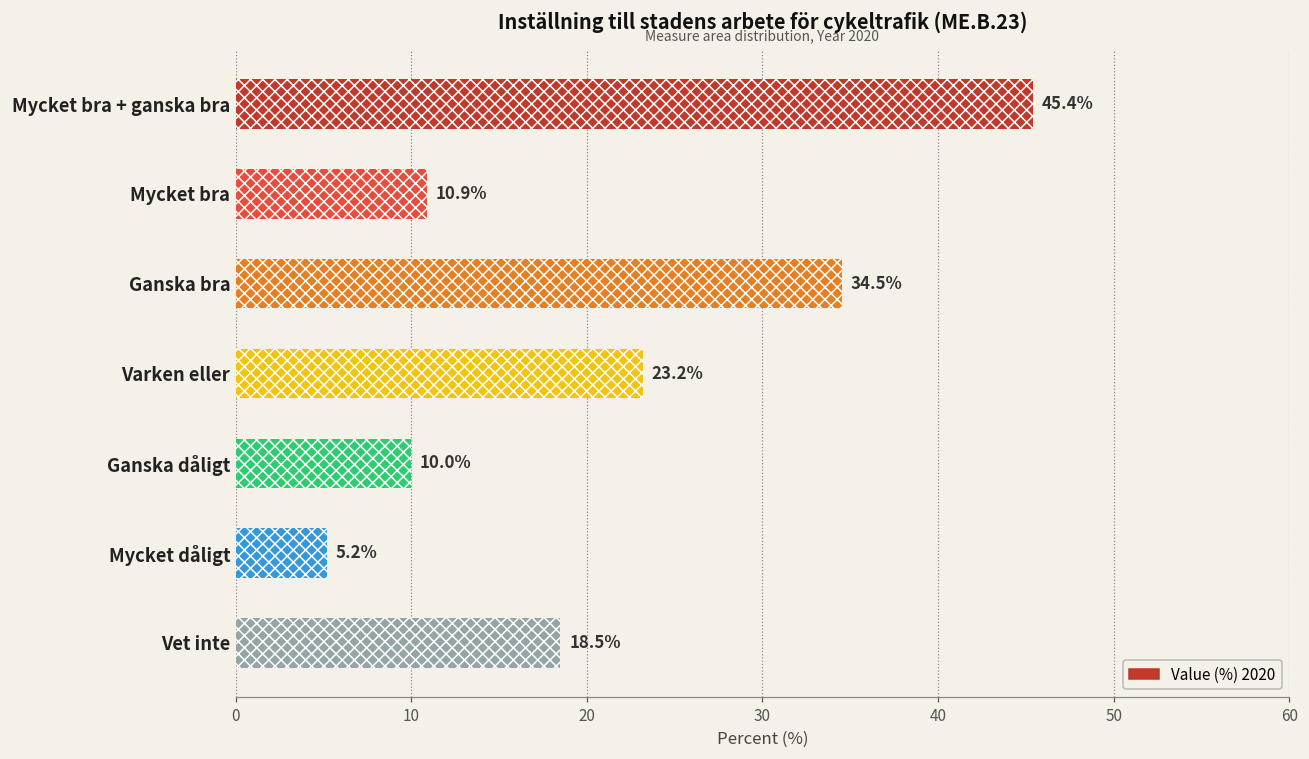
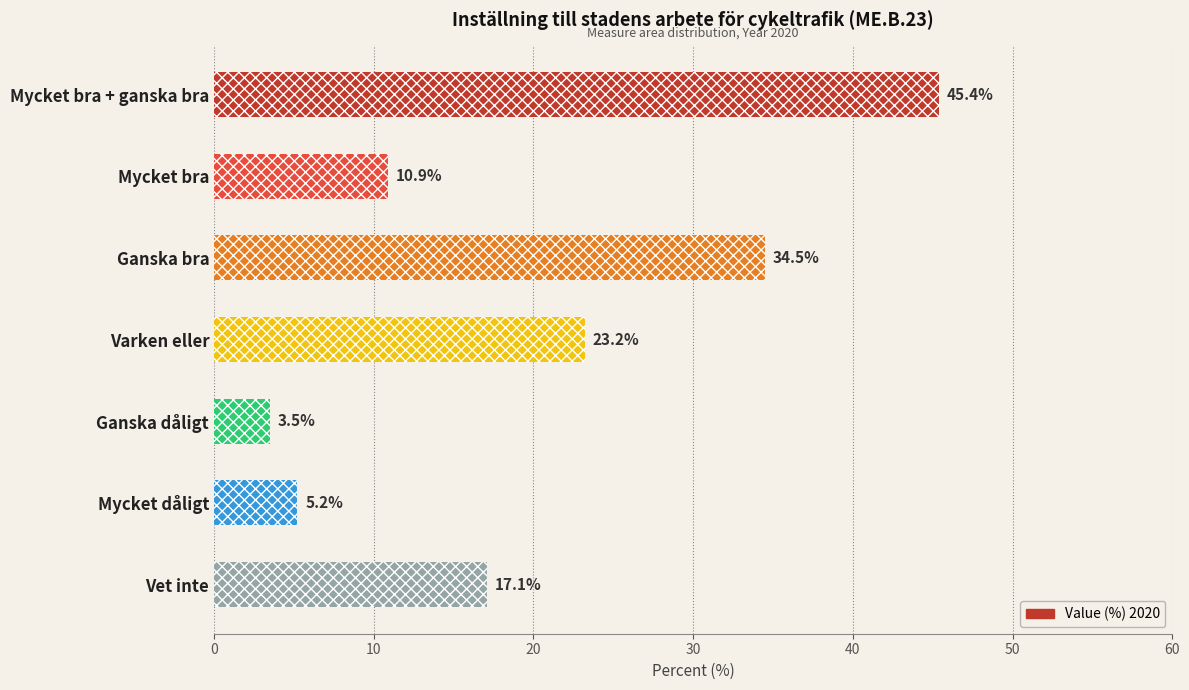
Ganska dåligt: 10.0% -> 3.5%
Vet inte: 18.5% -> 17.1%
